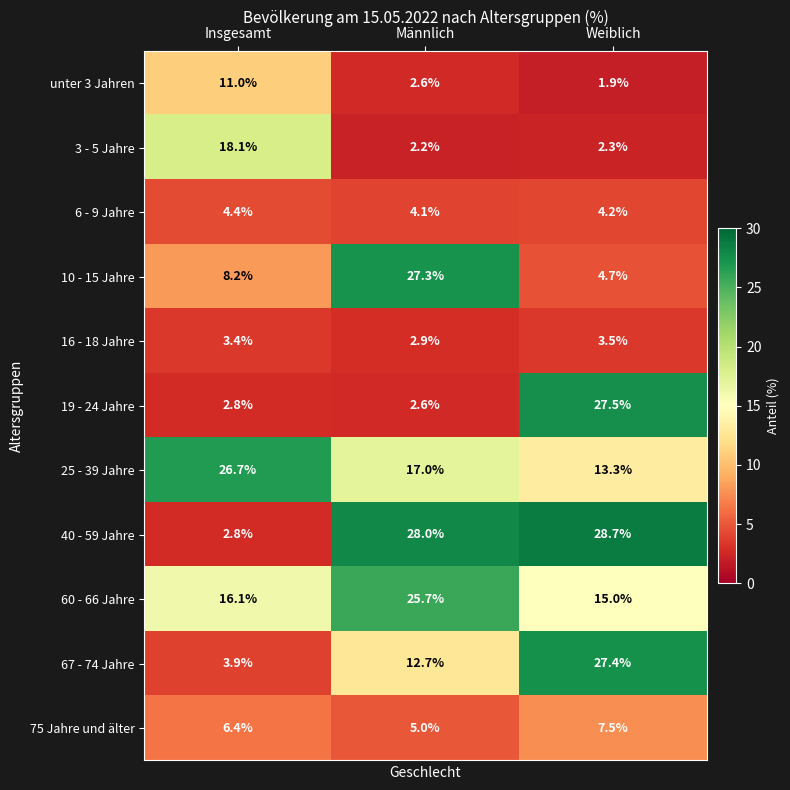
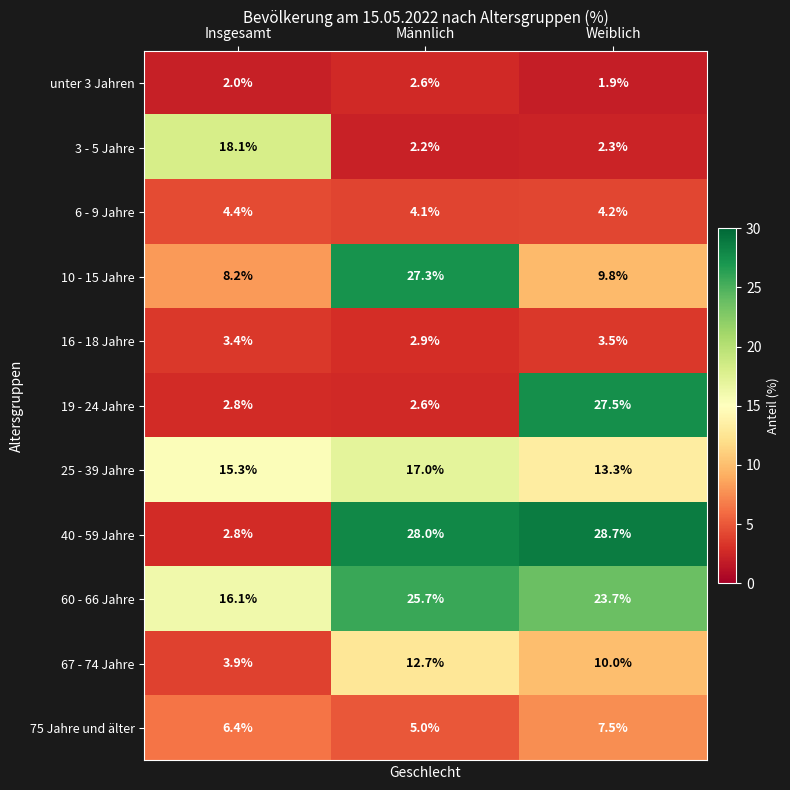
unter 3 Jahren, Insgesamt: 11.0% -> 2.0%
10 - 15 Jahre, Weiblich: 4.7% -> 9.8%
25 - 39 Jahre, Insgesamt: 26.7% -> 15.3%
60 - 66 Jahre, Weiblich: 15.0% -> 23.7%
67 - 74 Jahre, Weiblich: 27.4% -> 10.0%
